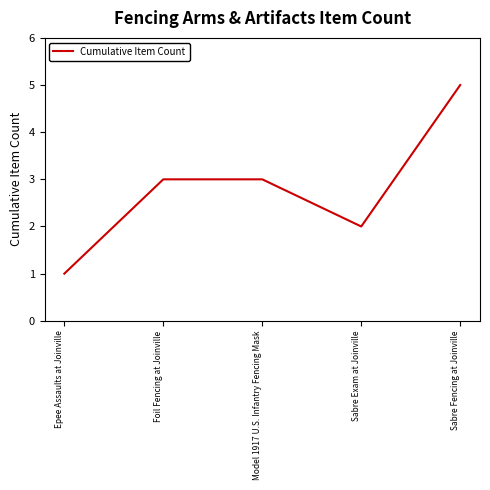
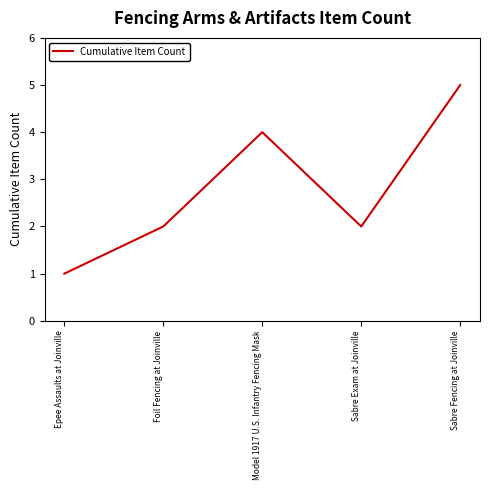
Foil Fencing at Joinville: 3 -> 2
Model 1917 U.S. Infantry Fencing Mask: 3 -> 4
